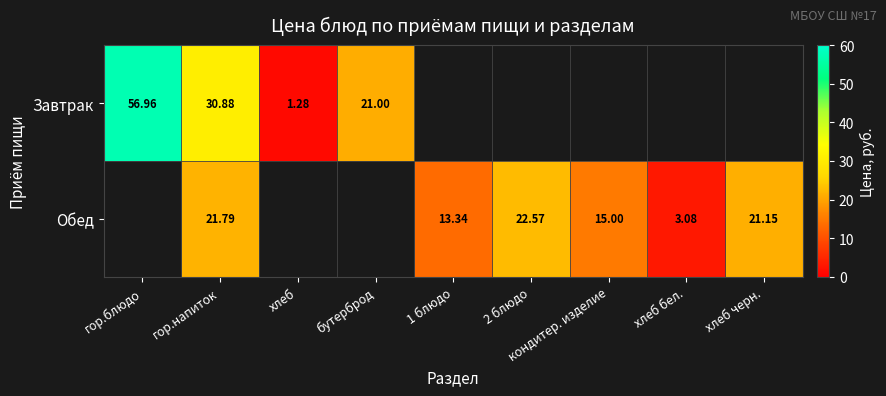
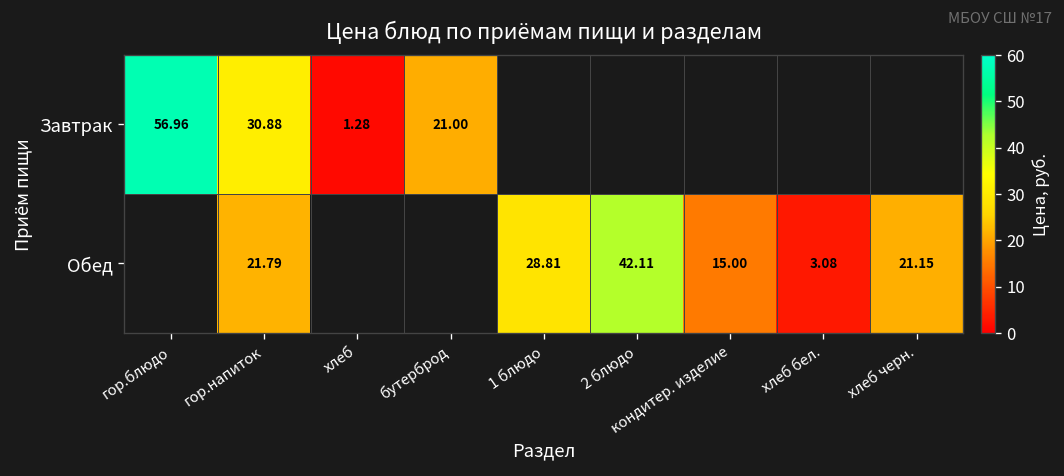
Обед, 1 блюдо: 13.34 -> 28.81
Обед, 2 блюдо: 22.57 -> 42.11
